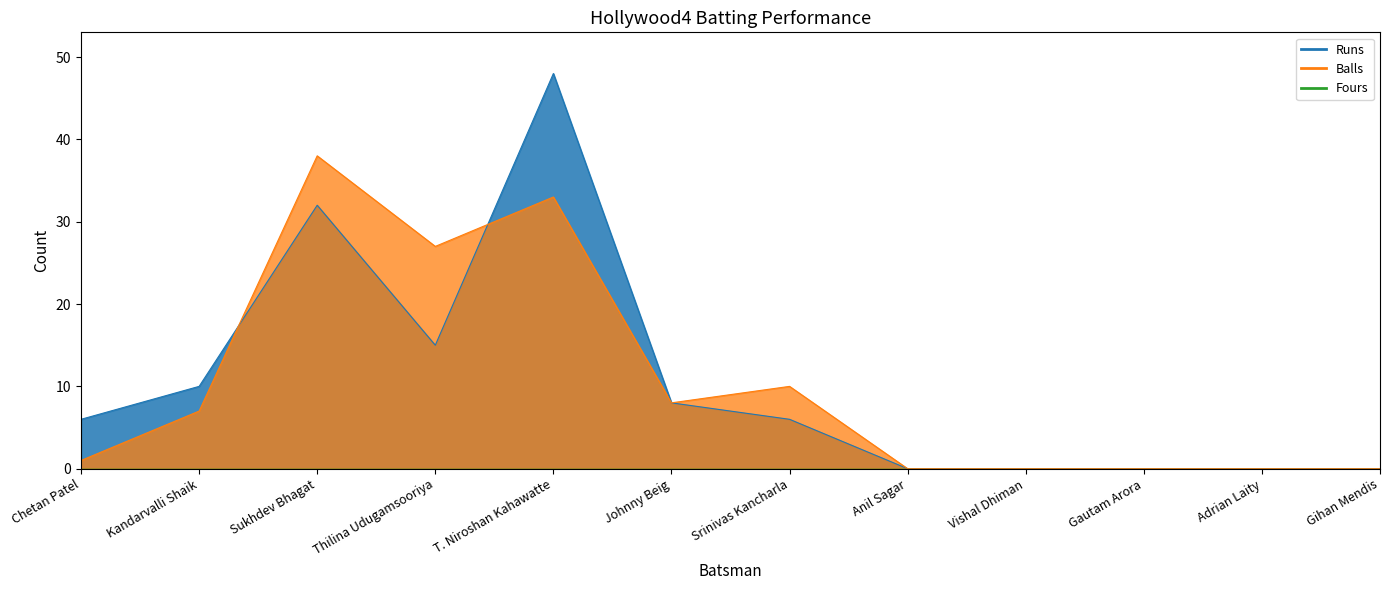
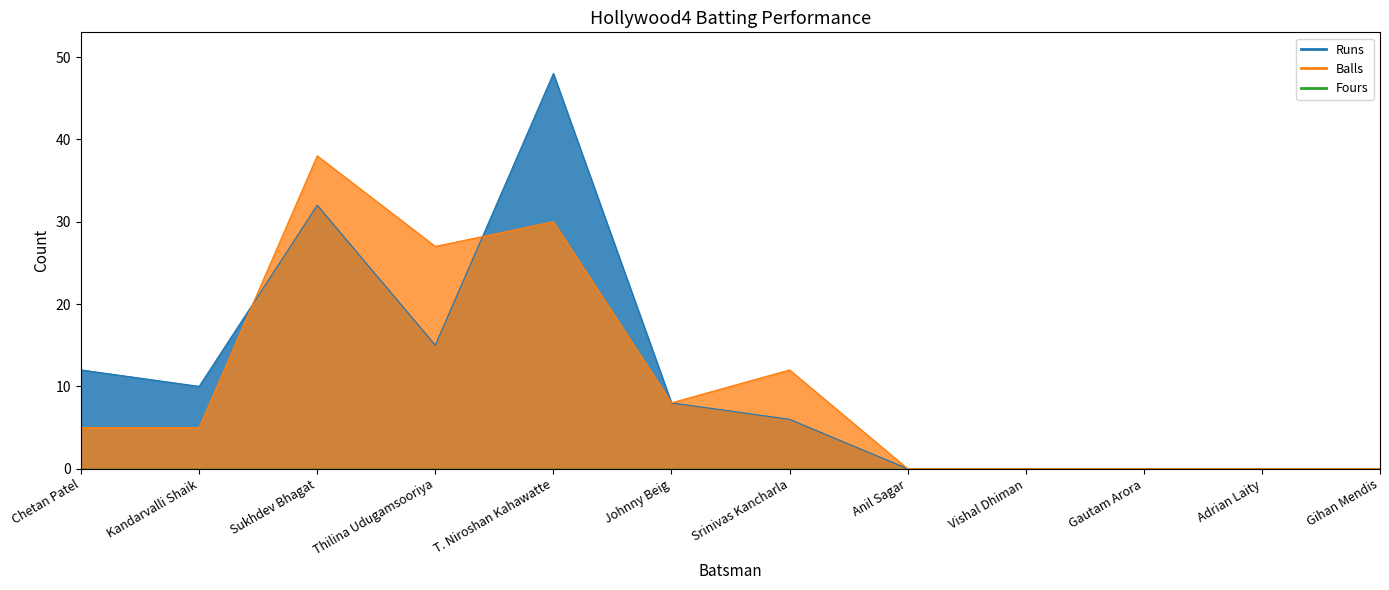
Runs, Chetan Patel: 6 -> 12
Balls, Chetan Patel: 1 -> 5
Balls, Kandarvalli Shaik: 7 -> 5
Balls, T. Niroshan Kahawatte: 33 -> 30
Balls, Srinivas Kancharla: 10 -> 12
